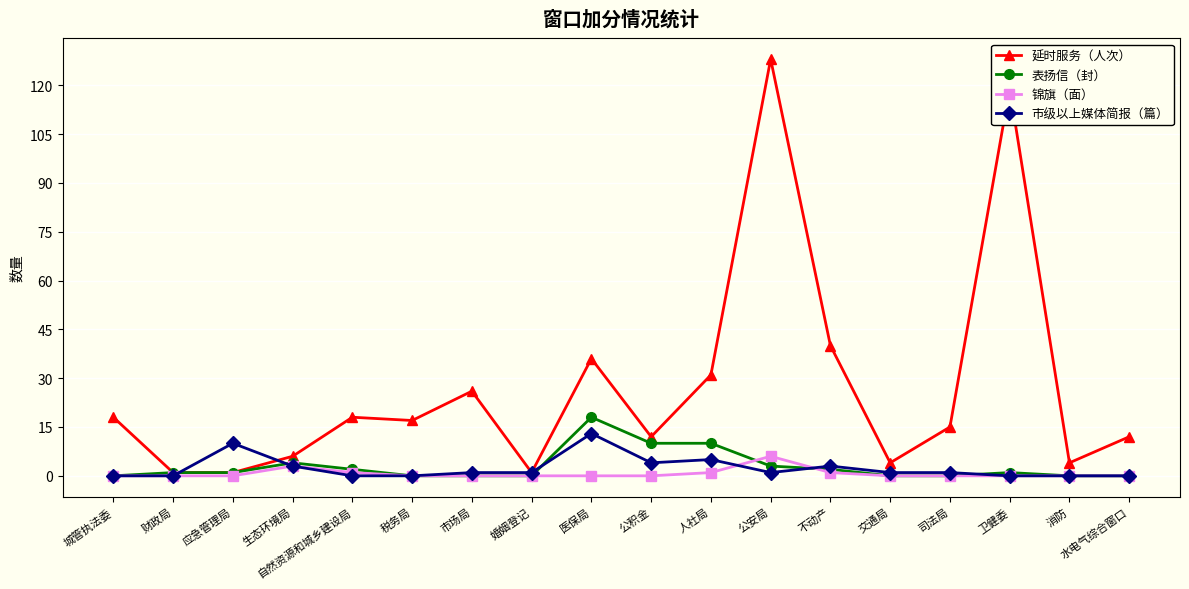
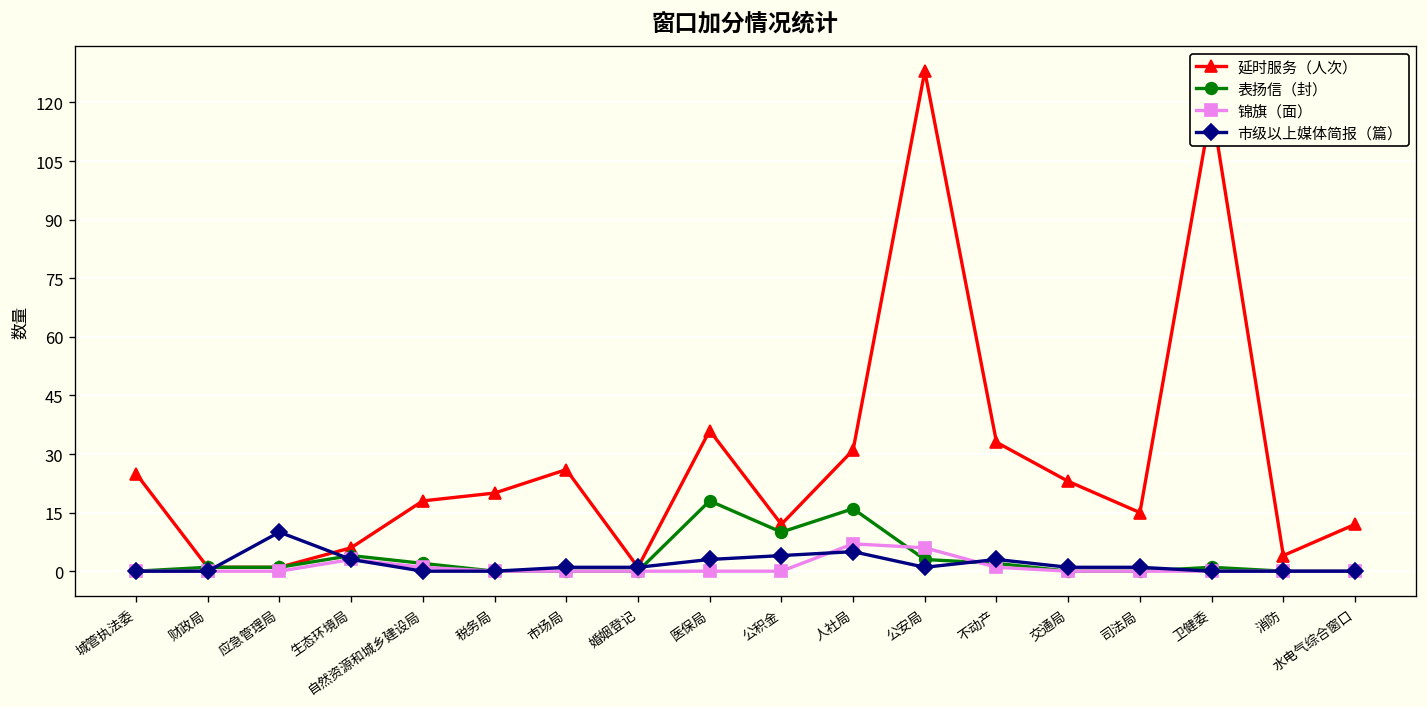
延时服务（人次）, 城管执法委: 18 -> 25
延时服务（人次）, 税务局: 17 -> 20
市级以上媒体简报（篇）, 医保局: 13 -> 3
表扬信（封）, 人社局: 10 -> 16
锦旗（面）, 人社局: 1 -> 7
延时服务（人次）, 不动产: 40 -> 33
延时服务（人次）, 交通局: 4 -> 23
